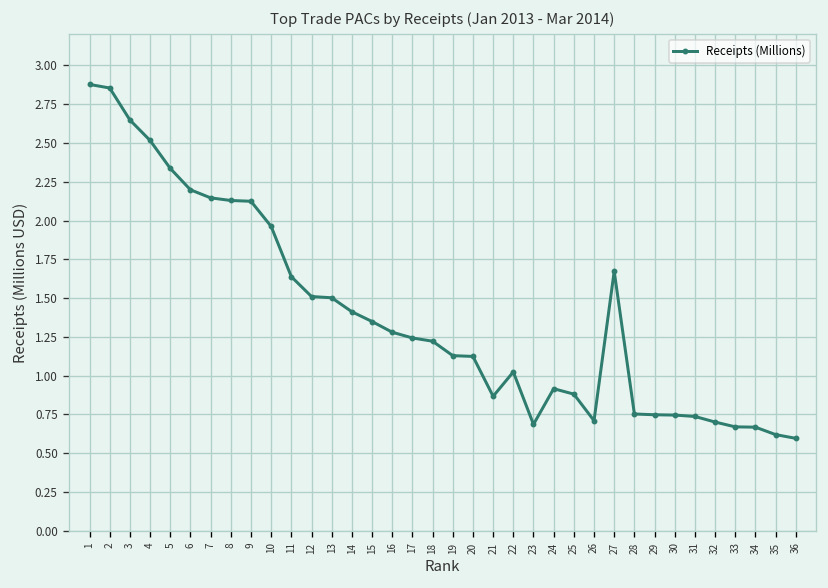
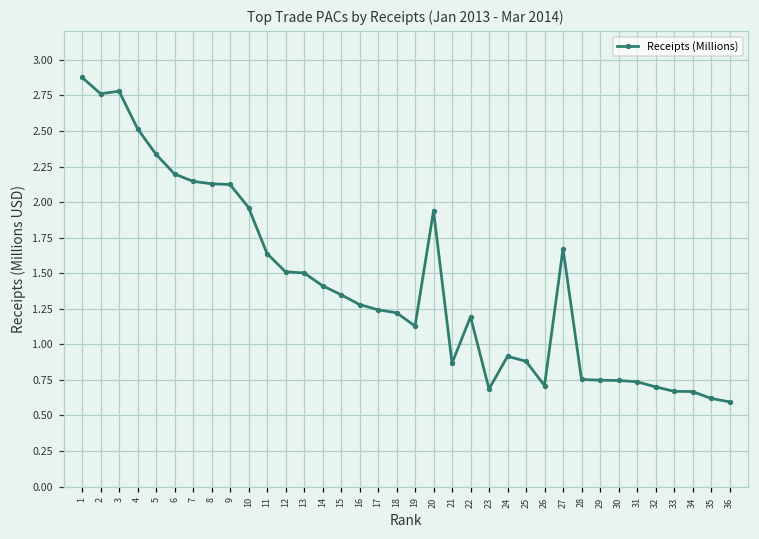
2: 2.85 -> 2.76
3: 2.65 -> 2.78
20: 1.12 -> 1.94
22: 1.02 -> 1.19
